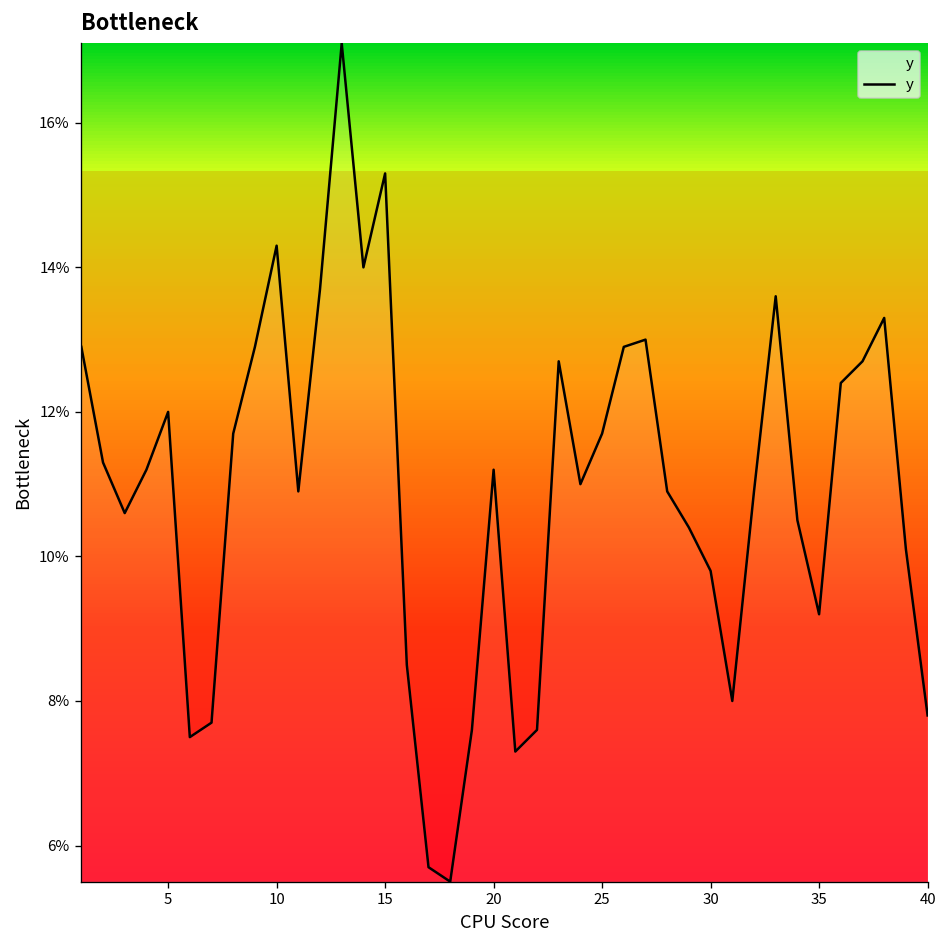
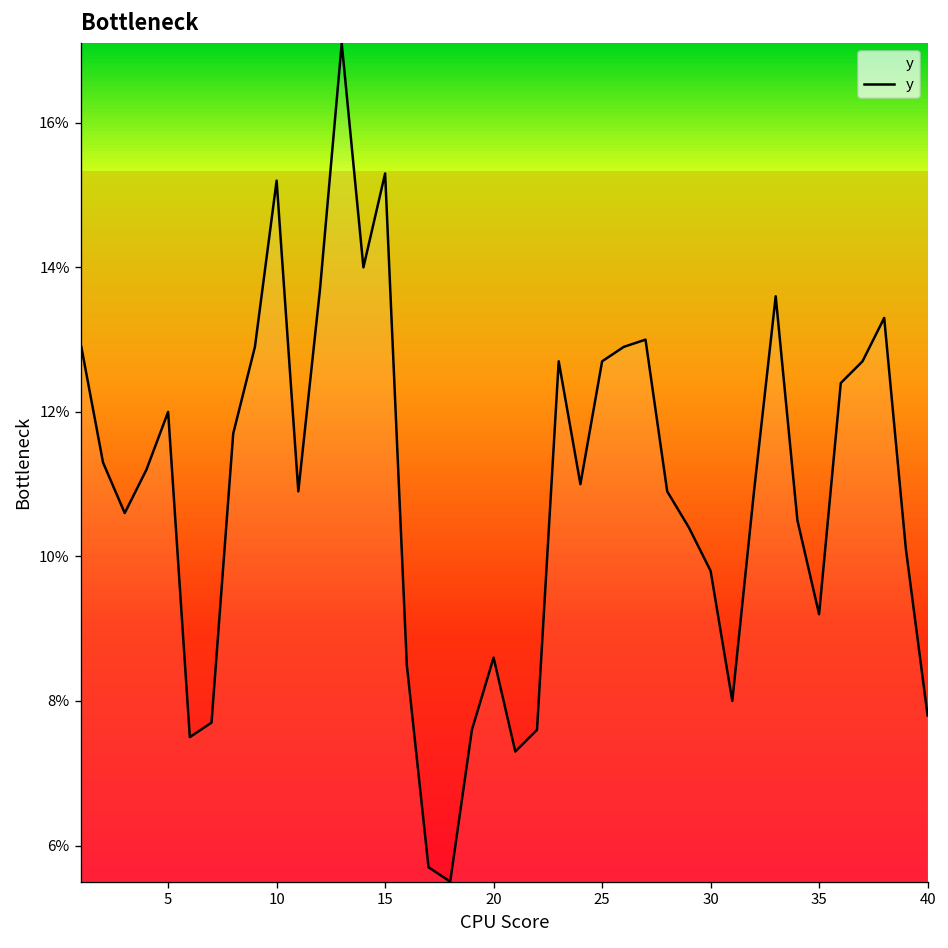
10: 14.3% -> 15.2%
20: 11.2% -> 8.6%
25: 11.7% -> 12.7%
